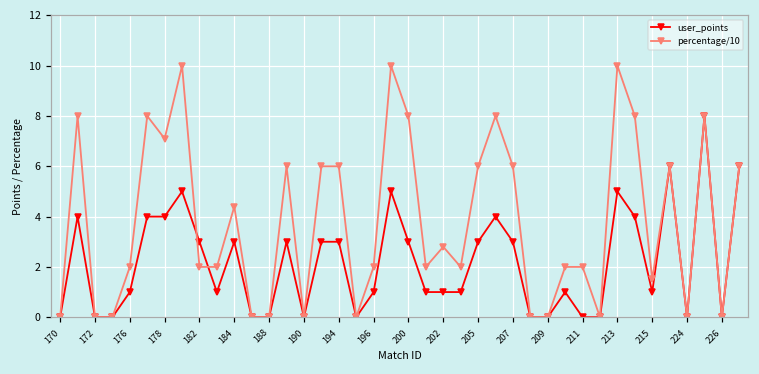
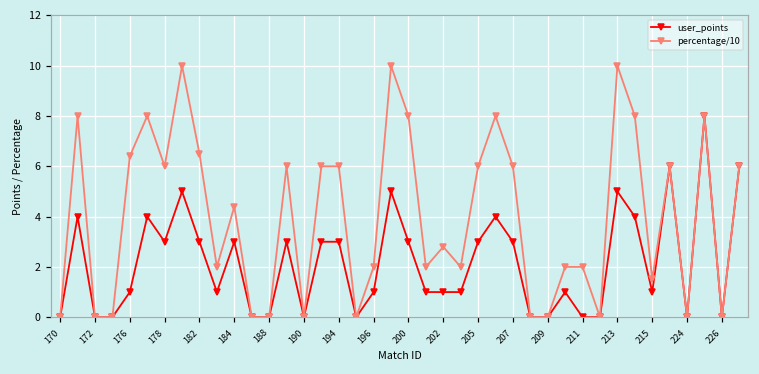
percentage/10, 176: 2.0 -> 6.4
user_points, 178: 4 -> 3
percentage/10, 178: 7.1 -> 6.0
percentage/10, 182: 2.0 -> 6.5
